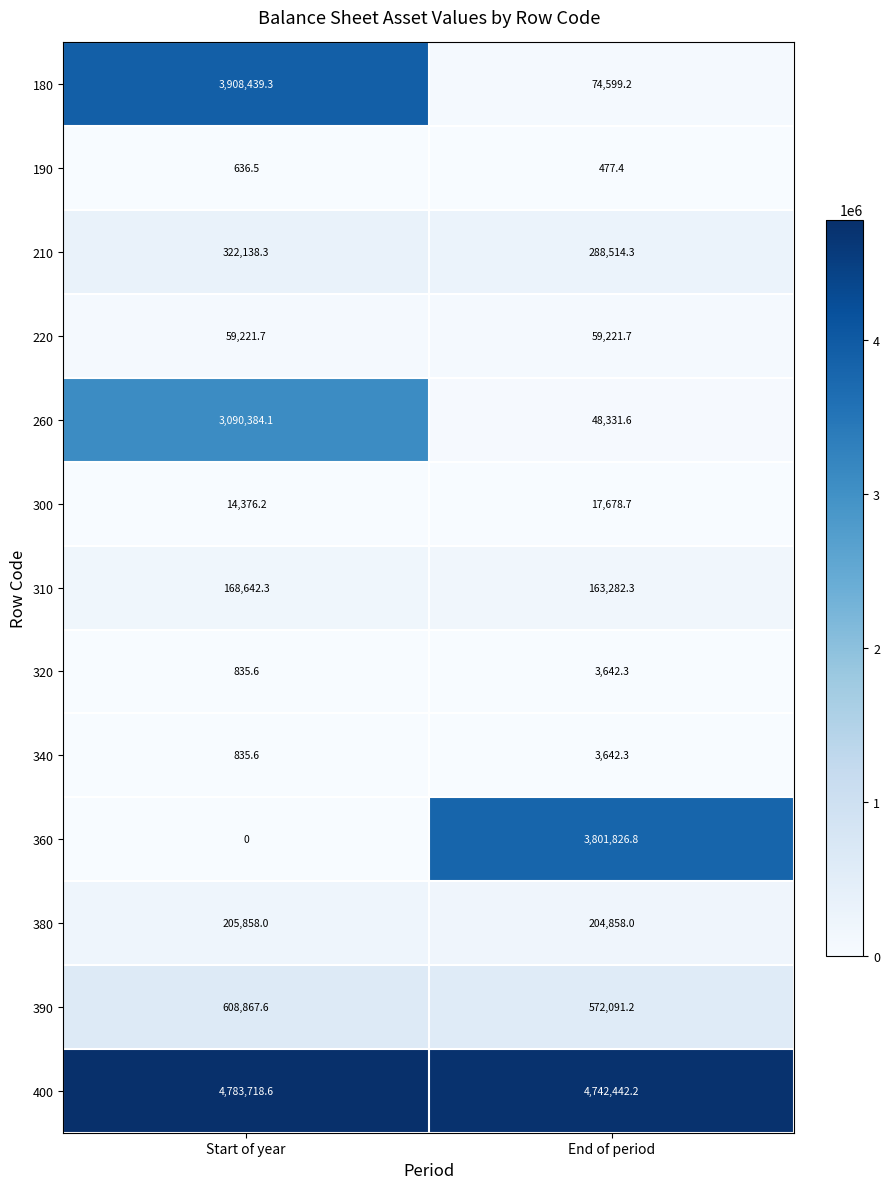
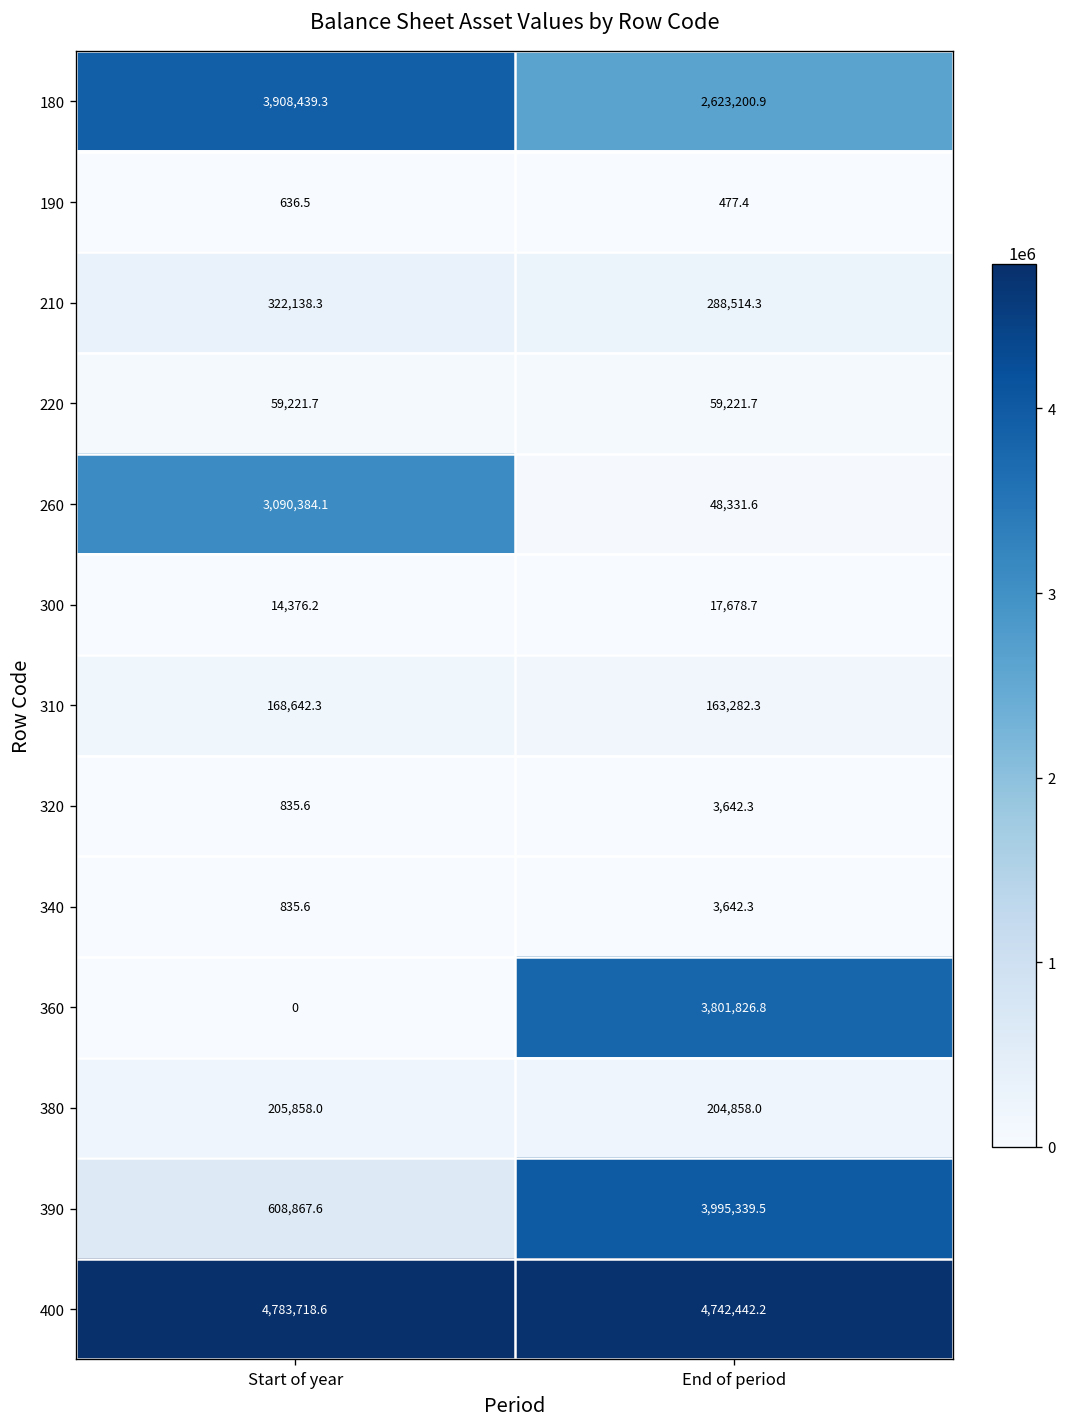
180, End of period: 74,599.2 -> 2,623,200.9
390, End of period: 572,091.2 -> 3,995,339.5
